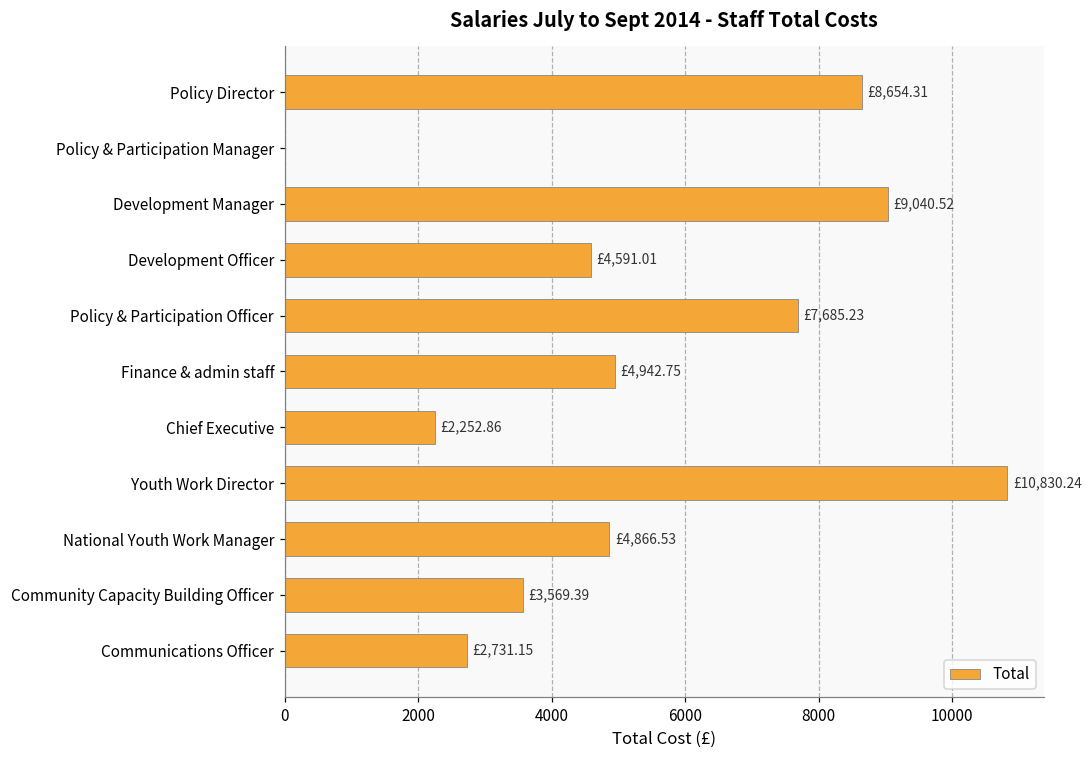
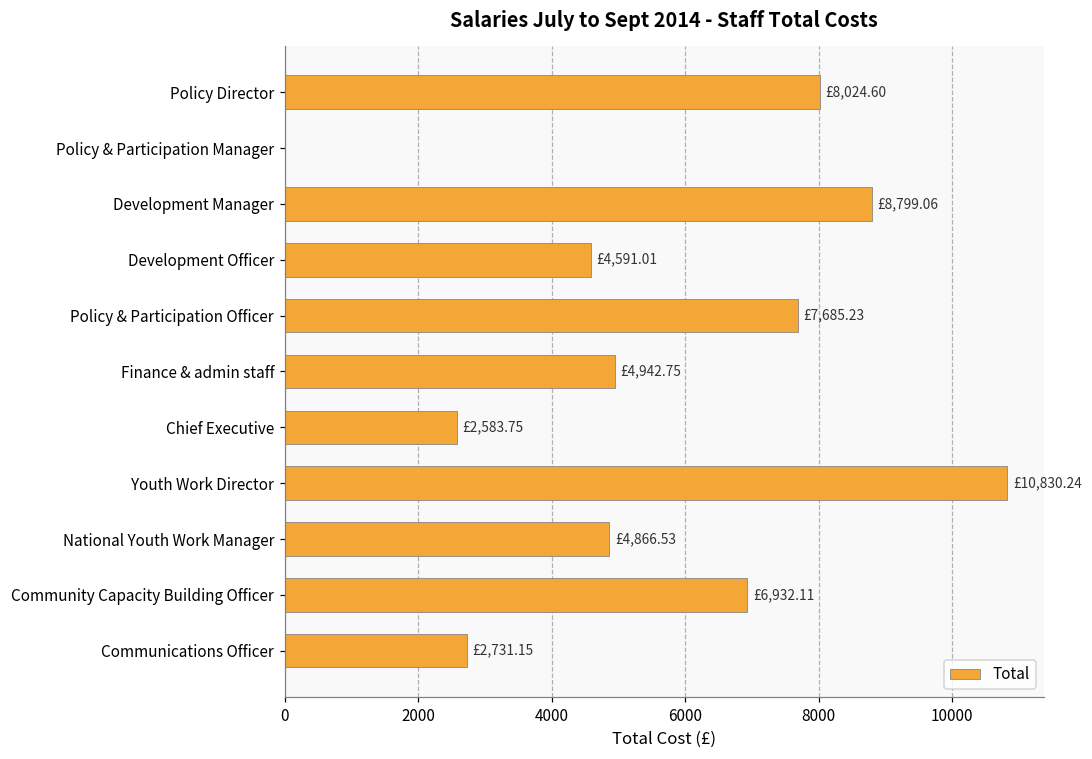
Policy Director: £8,654.31 -> £8,024.60
Development Manager: £9,040.52 -> £8,799.06
Chief Executive: £2,252.86 -> £2,583.75
Community Capacity Building Officer: £3,569.39 -> £6,932.11
